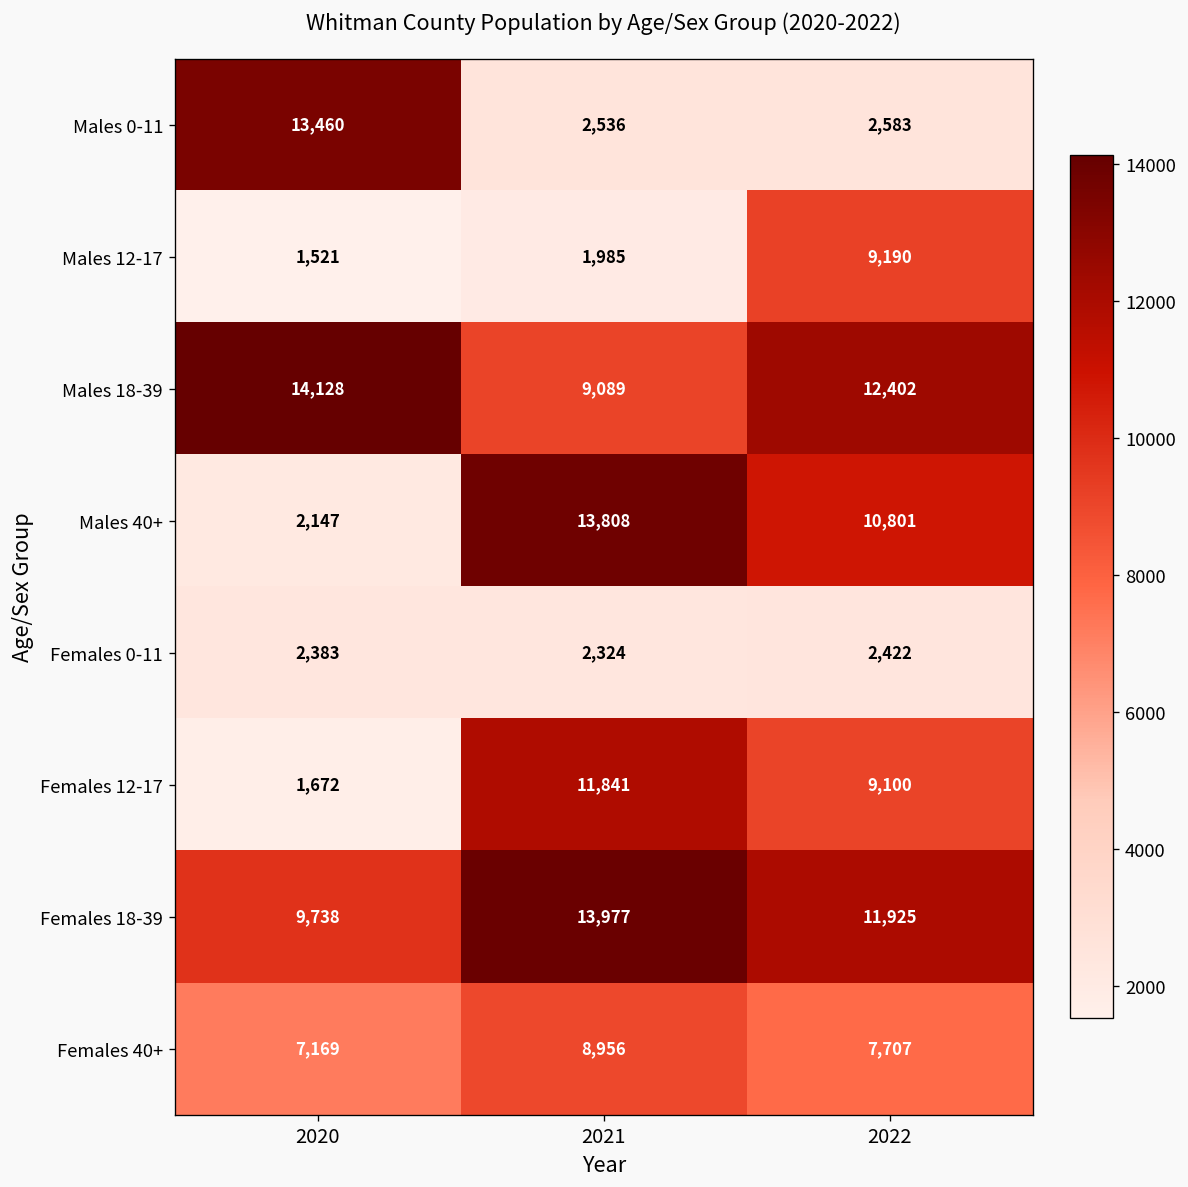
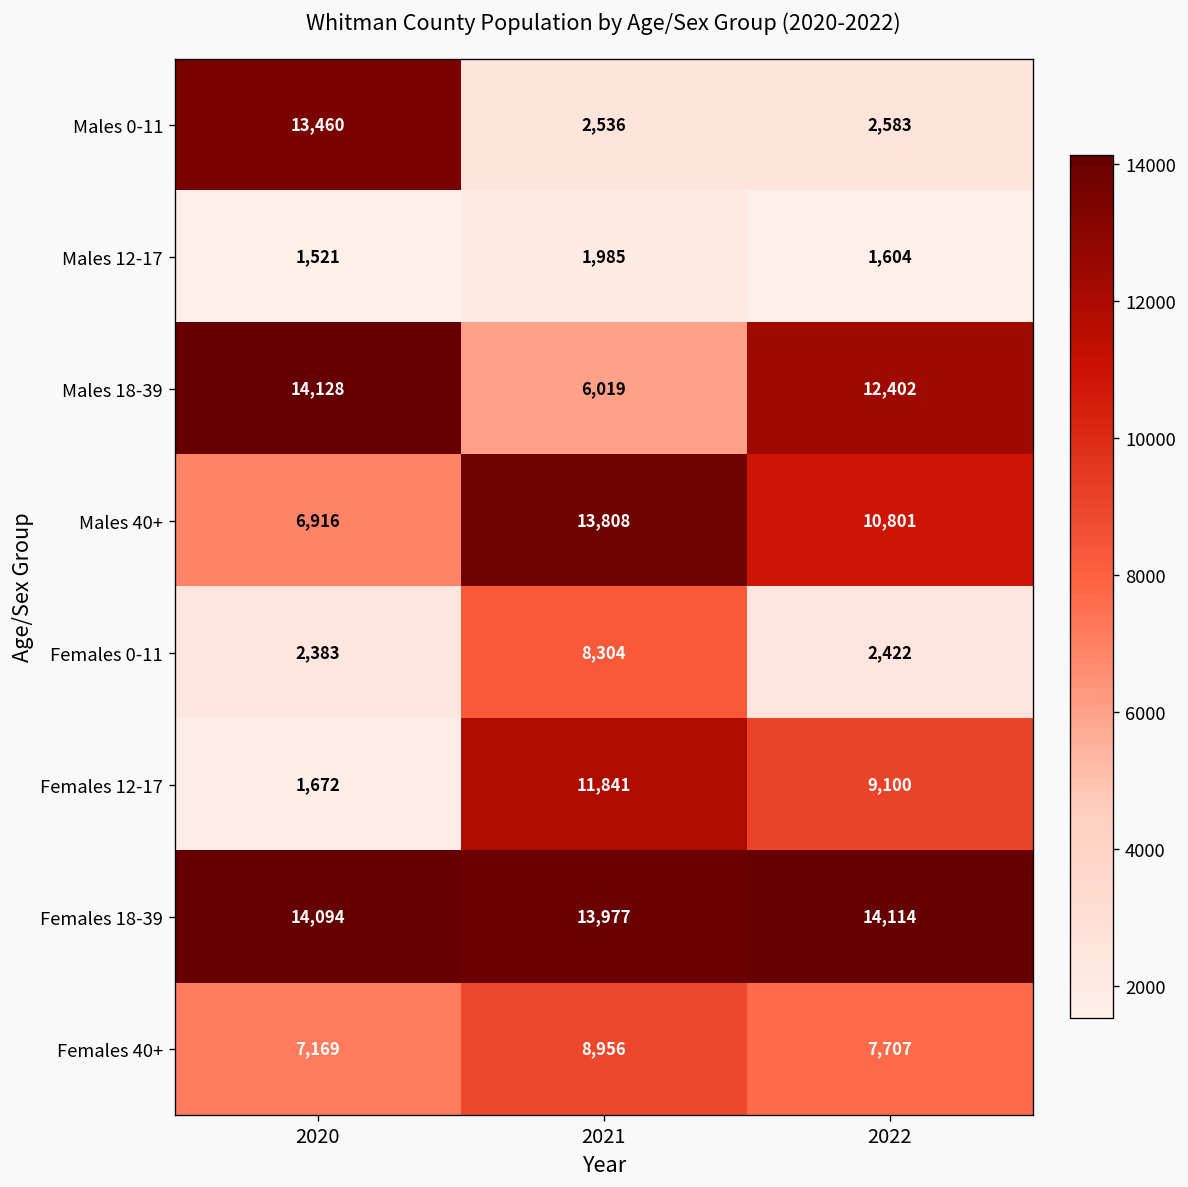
Males 12-17, 2022: 9,190 -> 1,604
Males 18-39, 2021: 9,089 -> 6,019
Males 40+, 2020: 2,147 -> 6,916
Females 0-11, 2021: 2,324 -> 8,304
Females 18-39, 2020: 9,738 -> 14,094
Females 18-39, 2022: 11,925 -> 14,114
